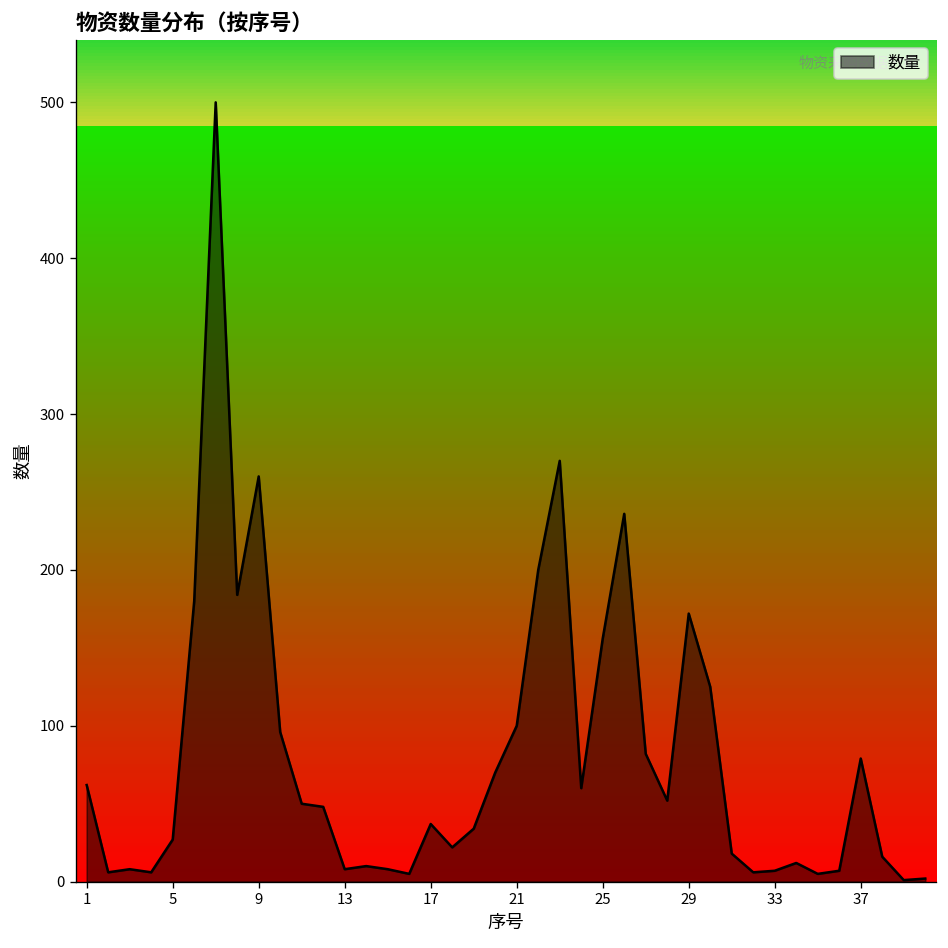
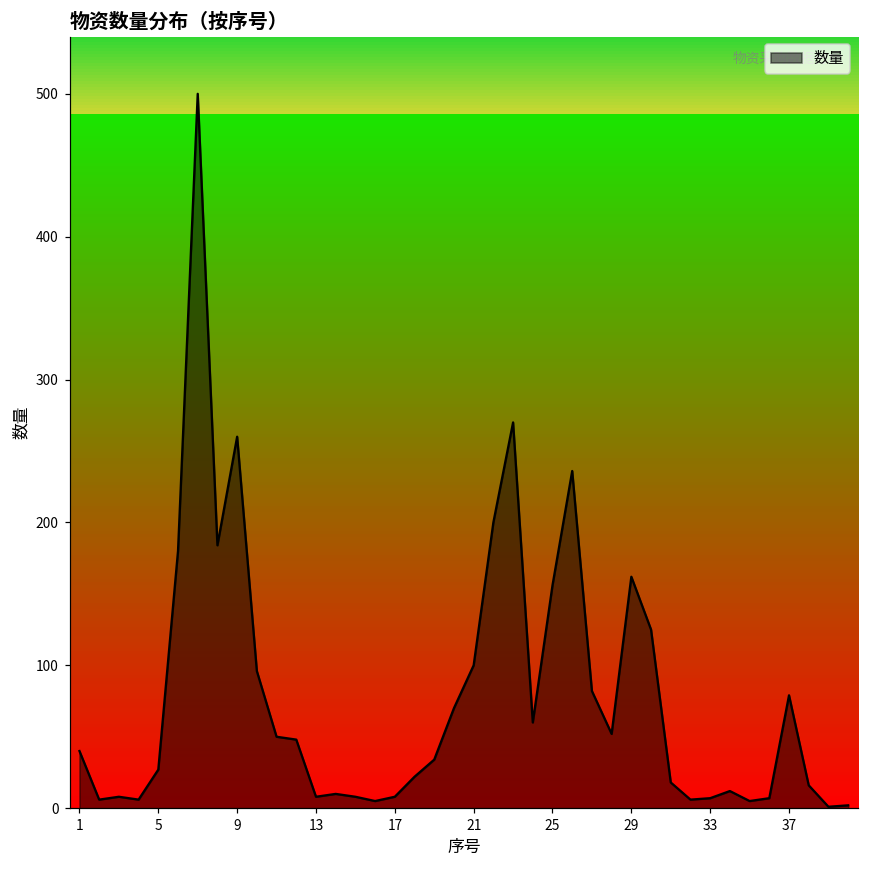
1: 62 -> 40
17: 37 -> 8
29: 172 -> 162
